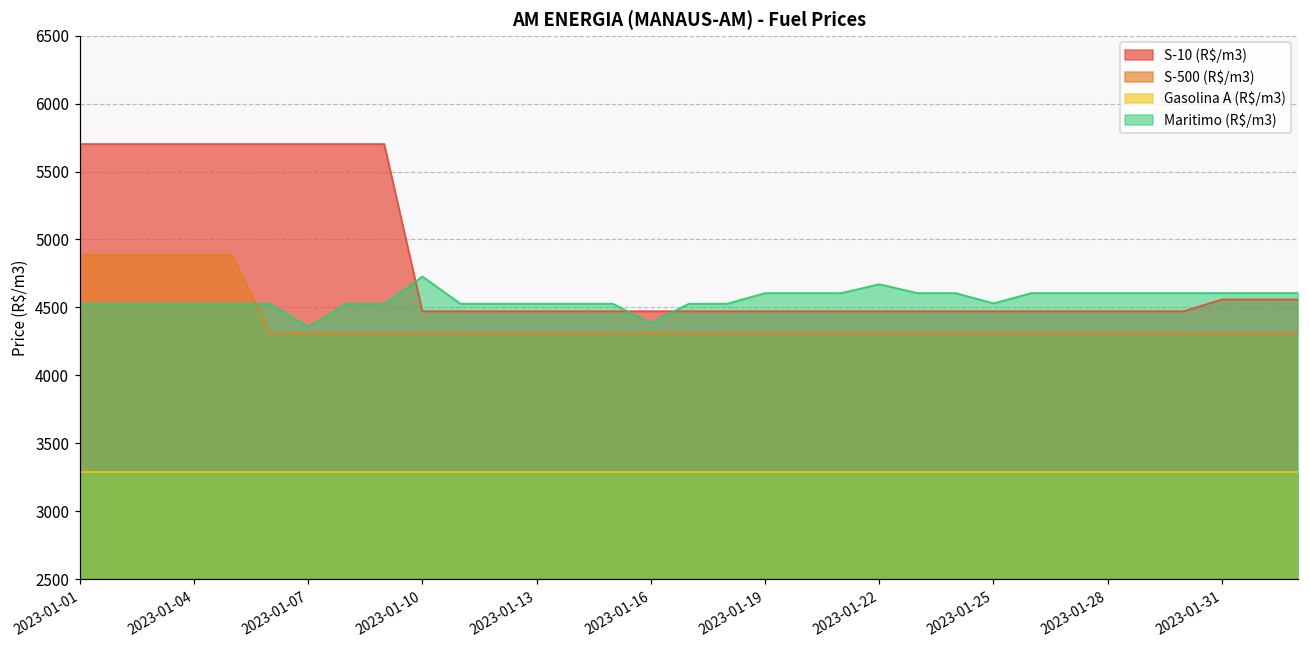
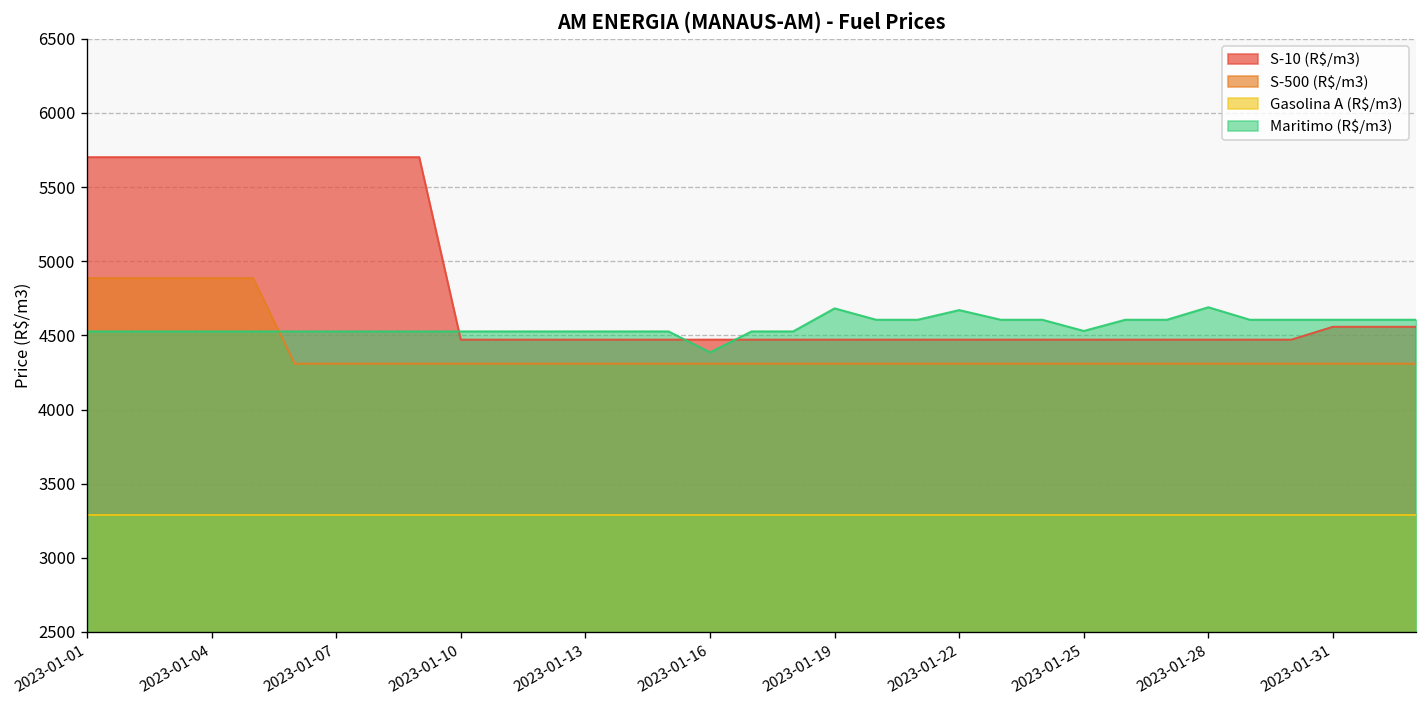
Maritimo (R$/m3), 2023-01-07: 4360 -> 4530
Maritimo (R$/m3), 2023-01-10: 4730 -> 4530
Maritimo (R$/m3), 2023-01-19: 4610 -> 4680
Maritimo (R$/m3), 2023-01-28: 4610 -> 4690
